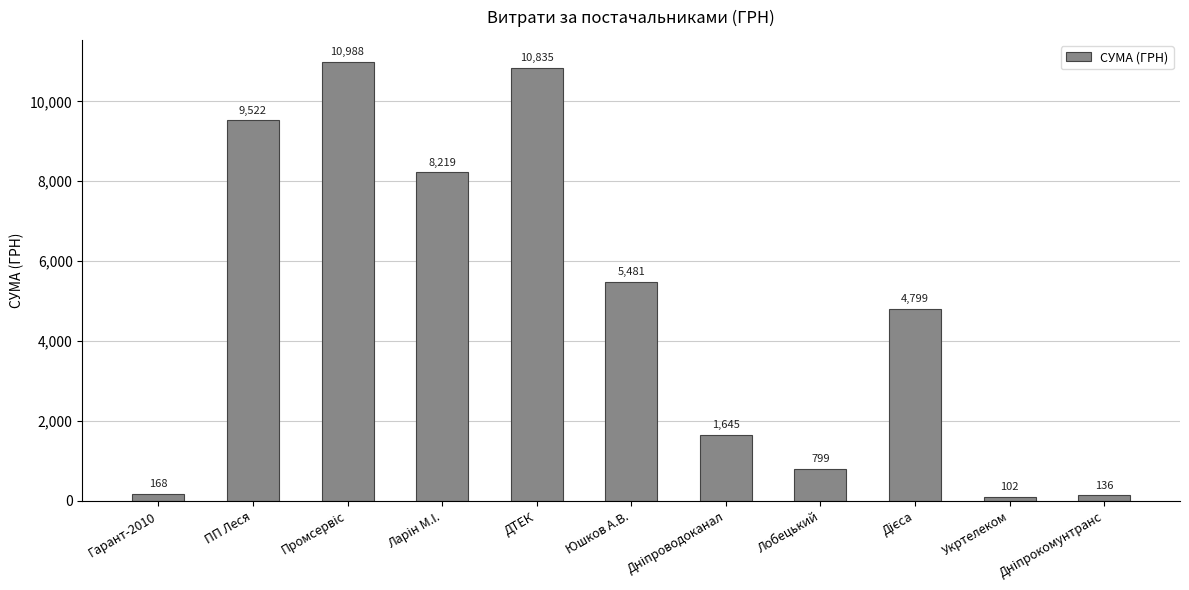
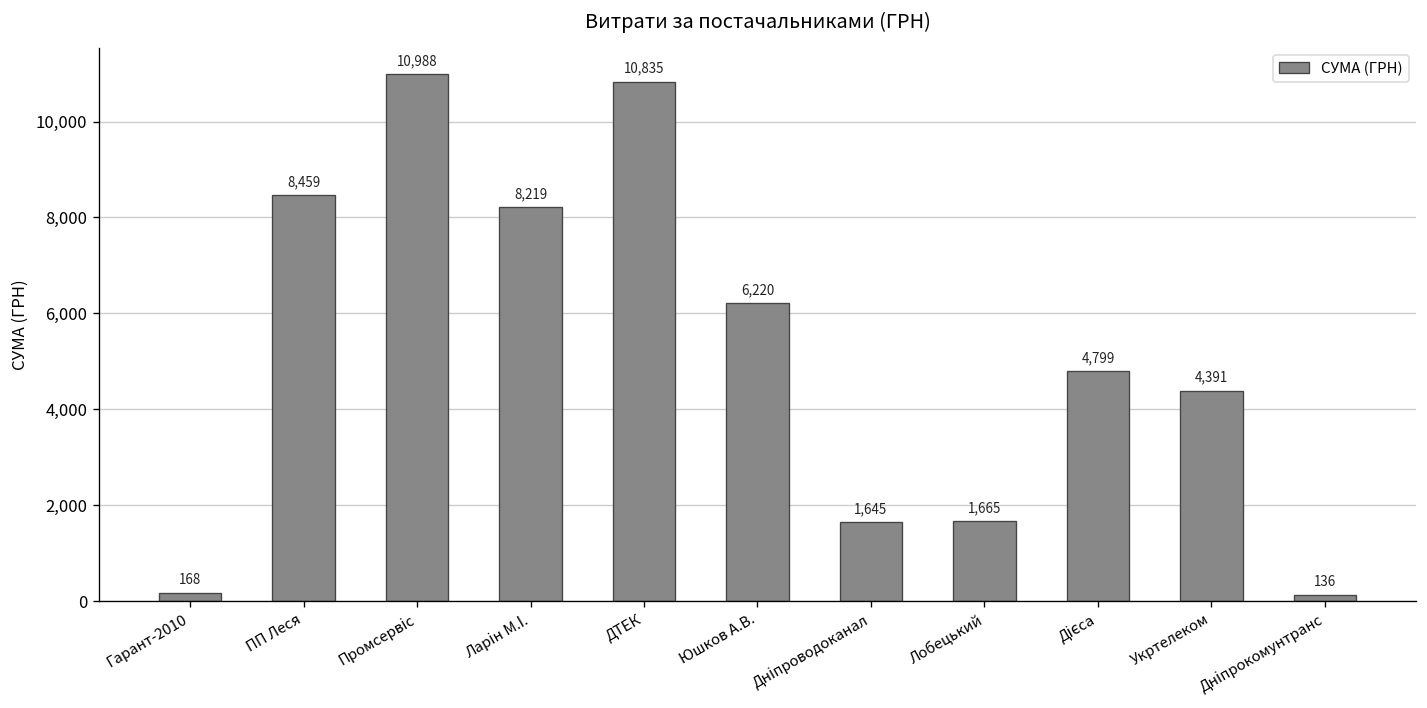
ПП Леся: 9,522 -> 8,459
Юшков А.В.: 5,481 -> 6,220
Лобецький: 799 -> 1,665
Укртелеком: 102 -> 4,391
